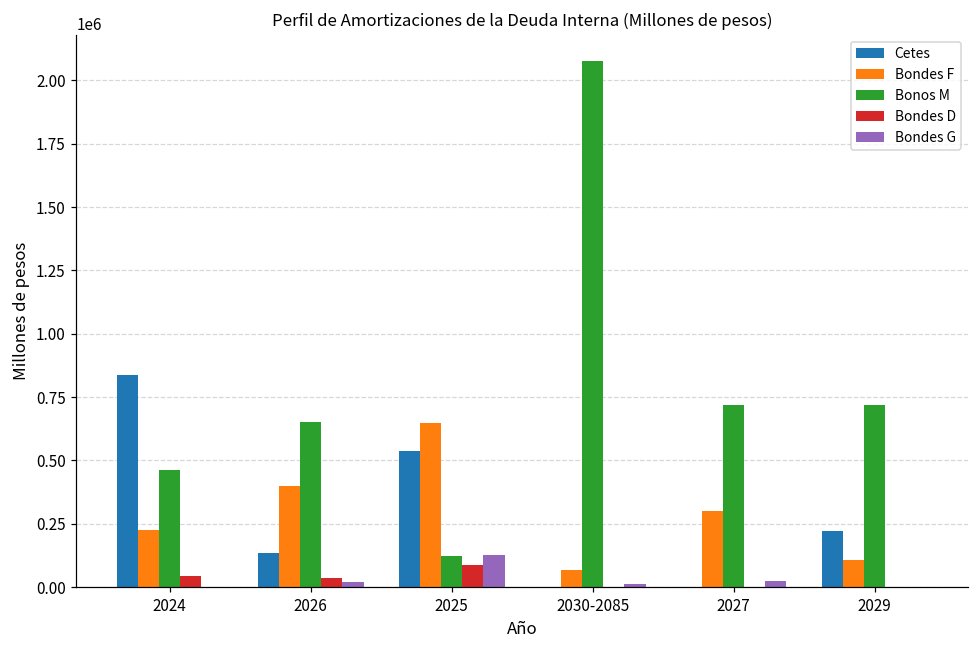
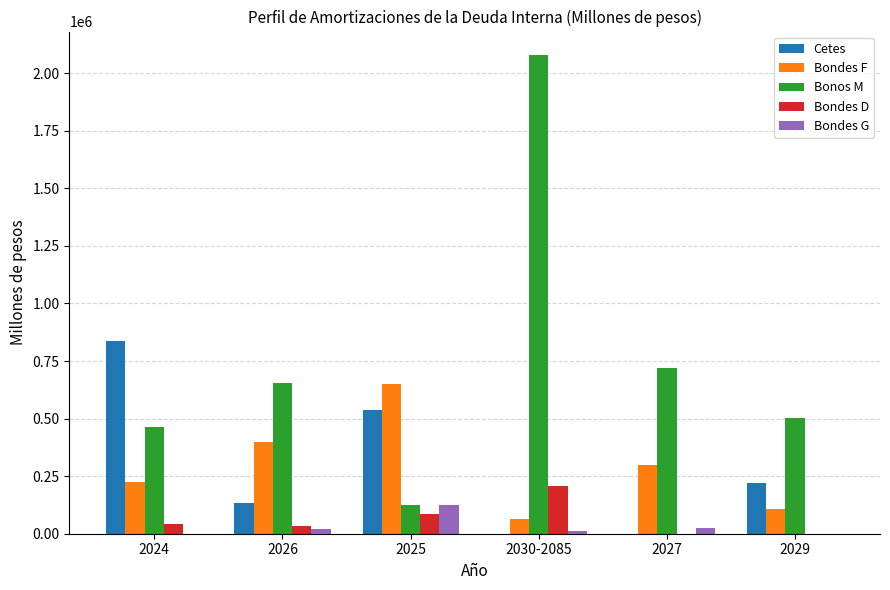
Bondes D, 2030-2085: 0 -> 210000
Bonos M, 2029: 720000 -> 500000
